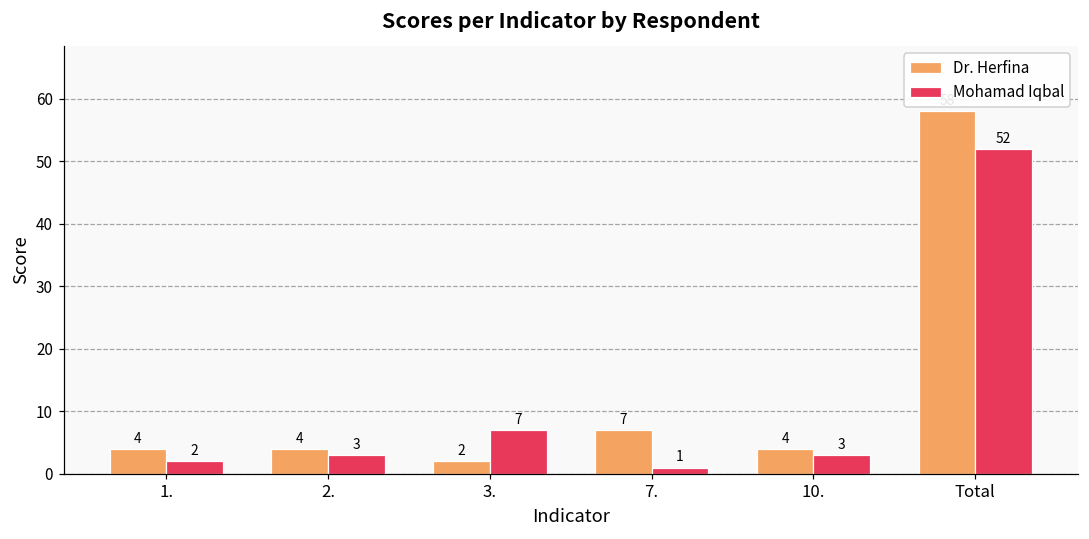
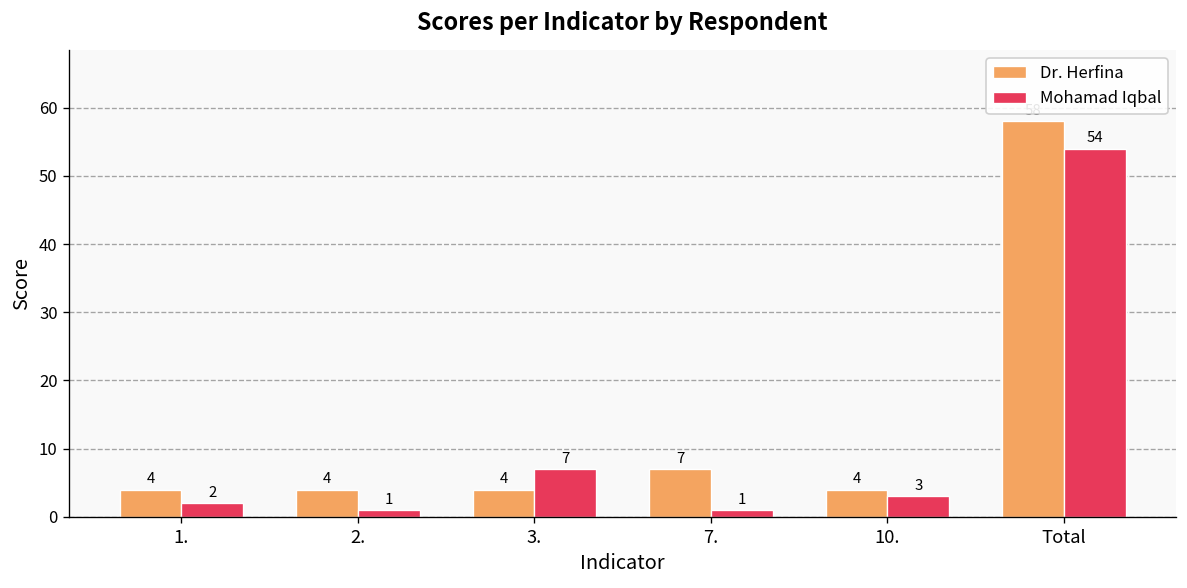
Mohamad Iqbal, 2.: 3 -> 1
Dr. Herfina, 3.: 2 -> 4
Mohamad Iqbal, Total: 52 -> 54
